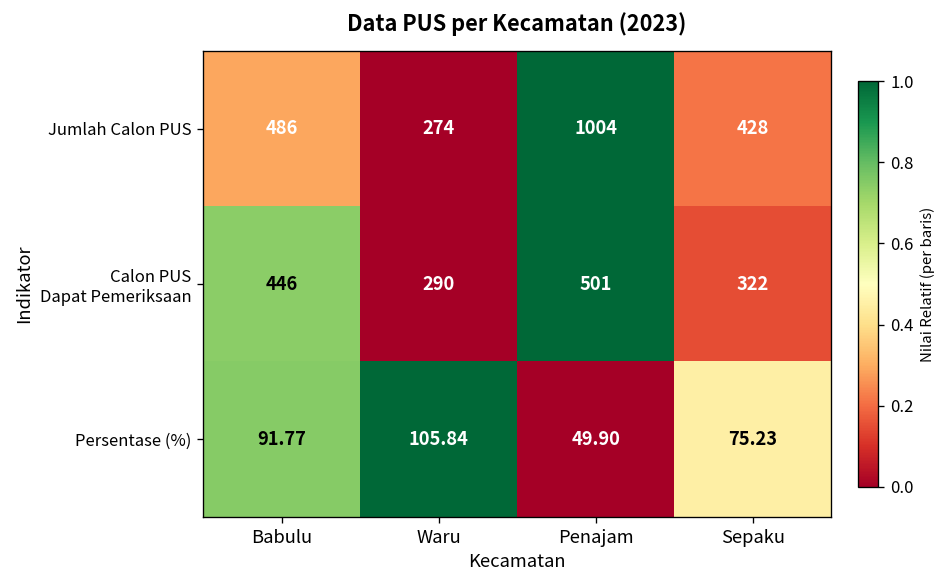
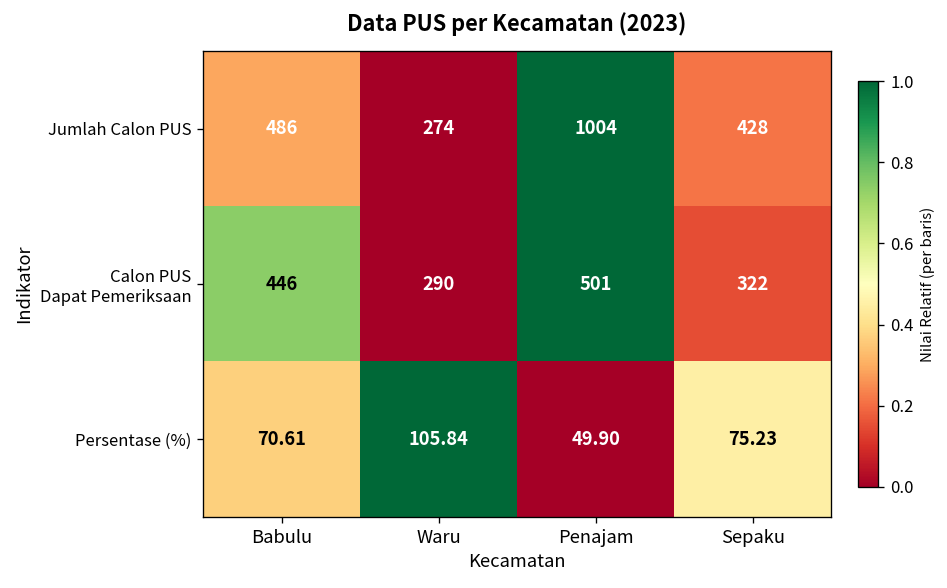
Persentase (%), Babulu: 91.77 -> 70.61
